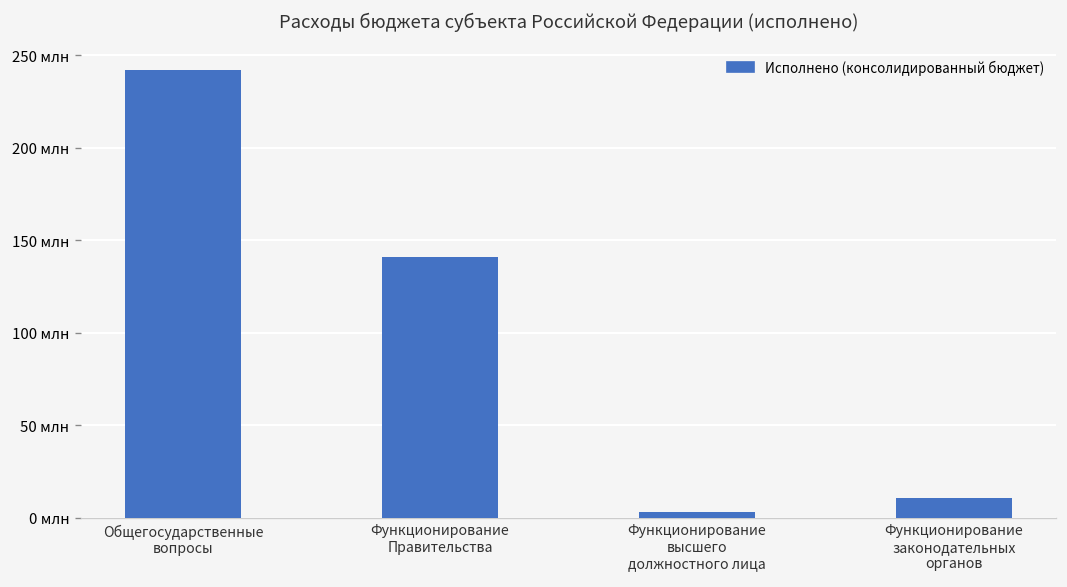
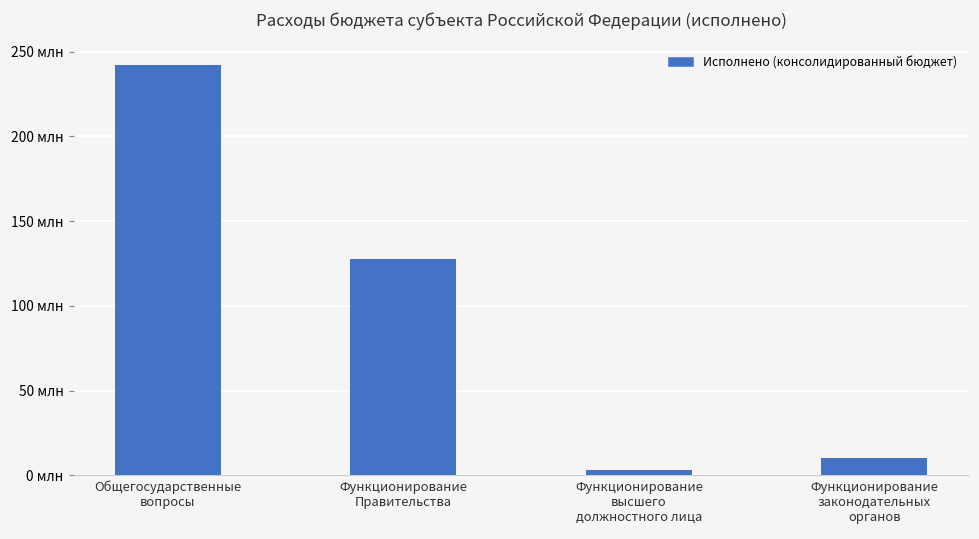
Функционирование Правительства: 141 млн -> 128 млн
